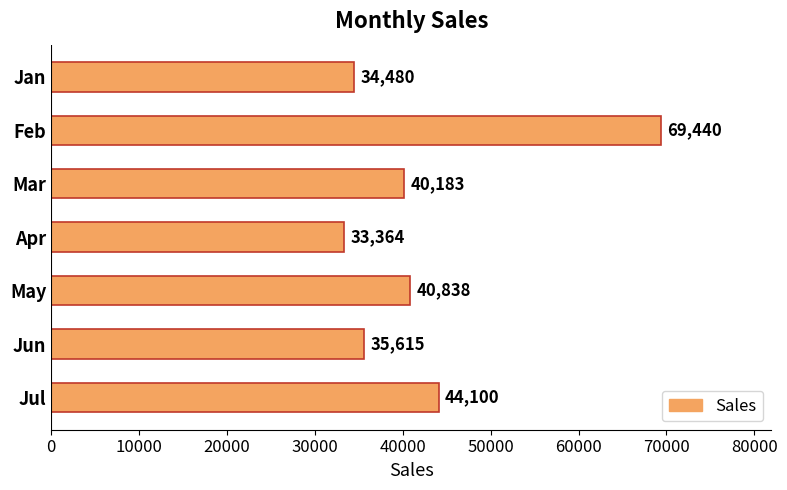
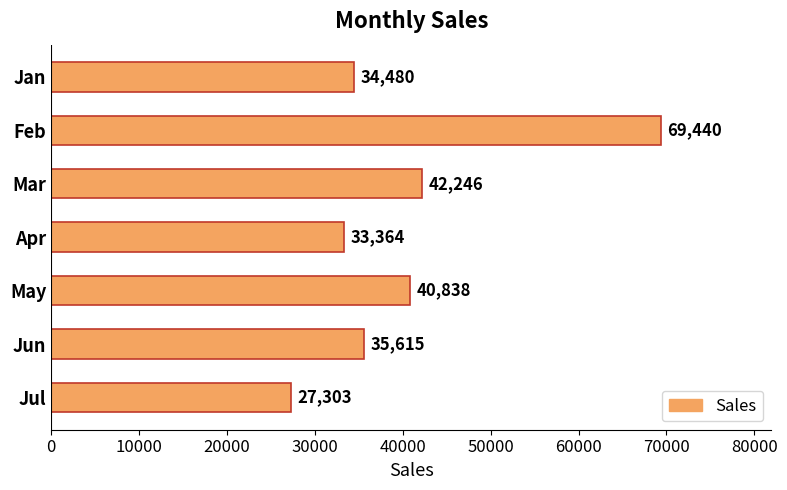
Mar: 40,183 -> 42,246
Jul: 44,100 -> 27,303
